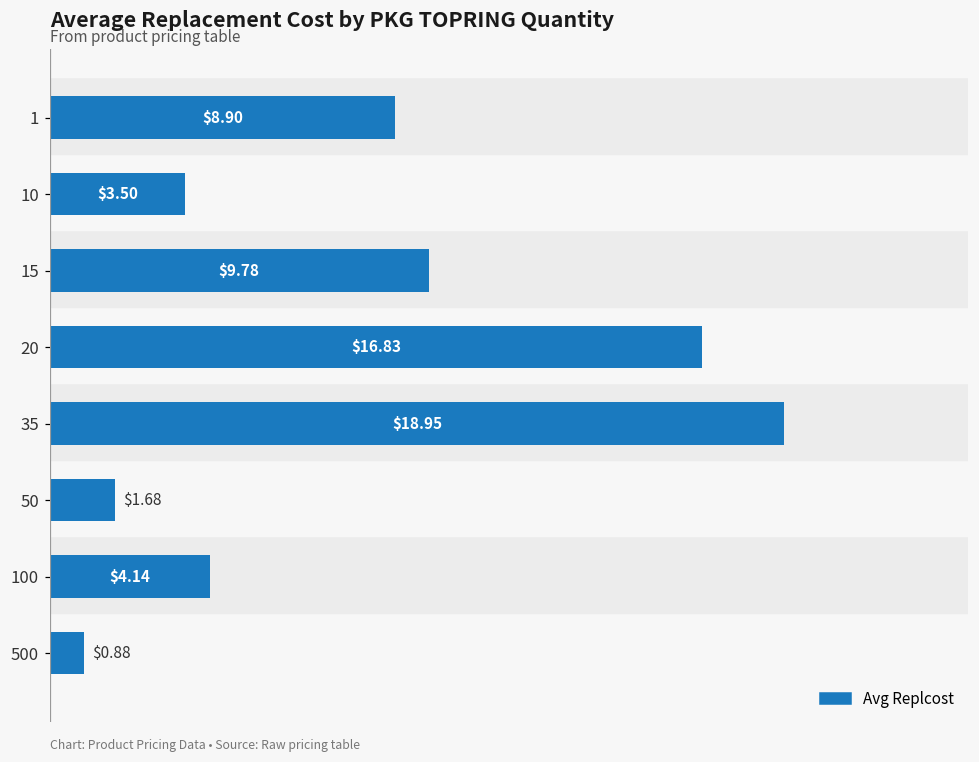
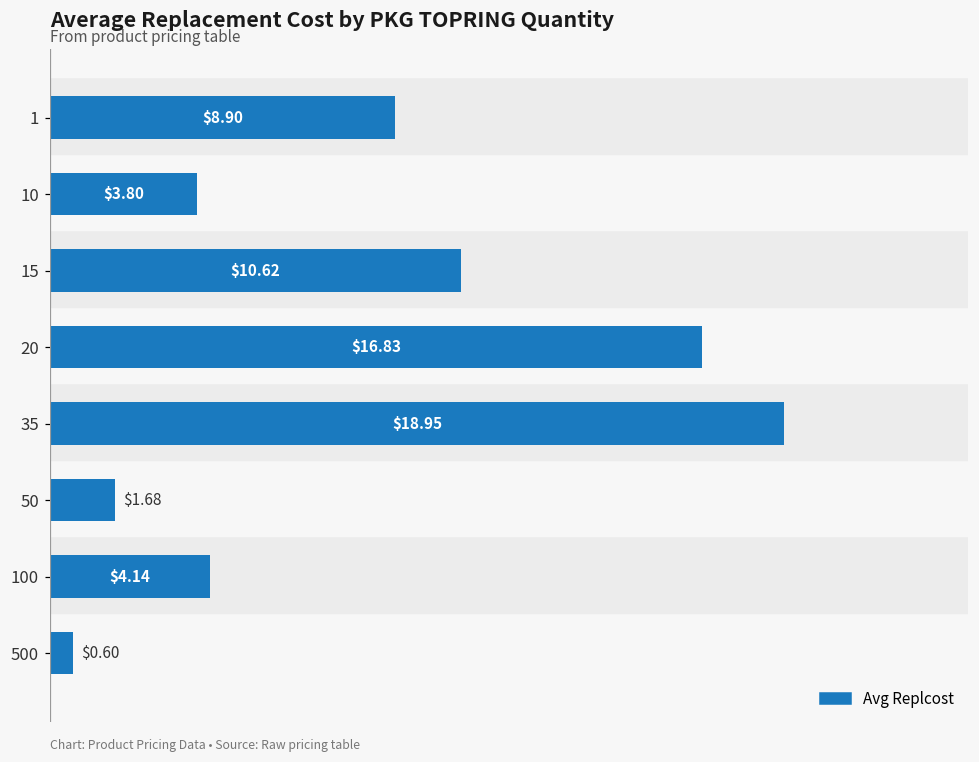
10: $3.50 -> $3.80
15: $9.78 -> $10.62
500: $0.88 -> $0.60
